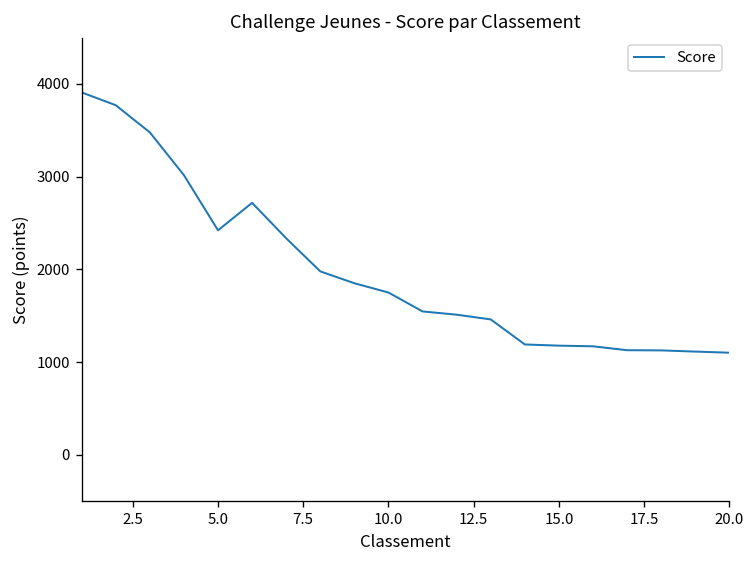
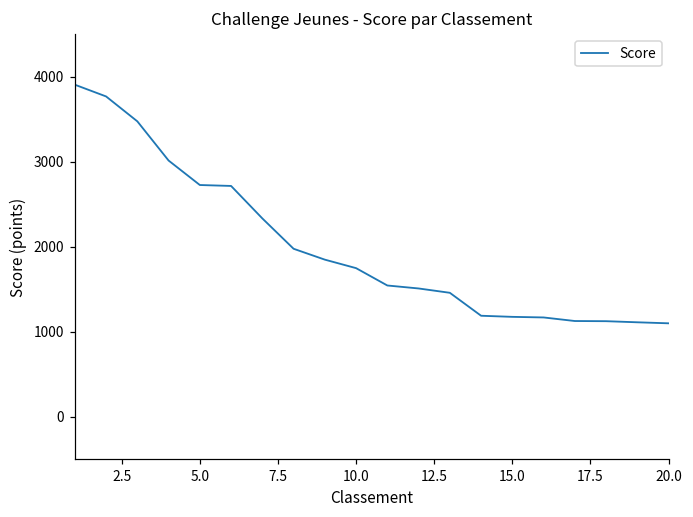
5.0: 2400 -> 2700
